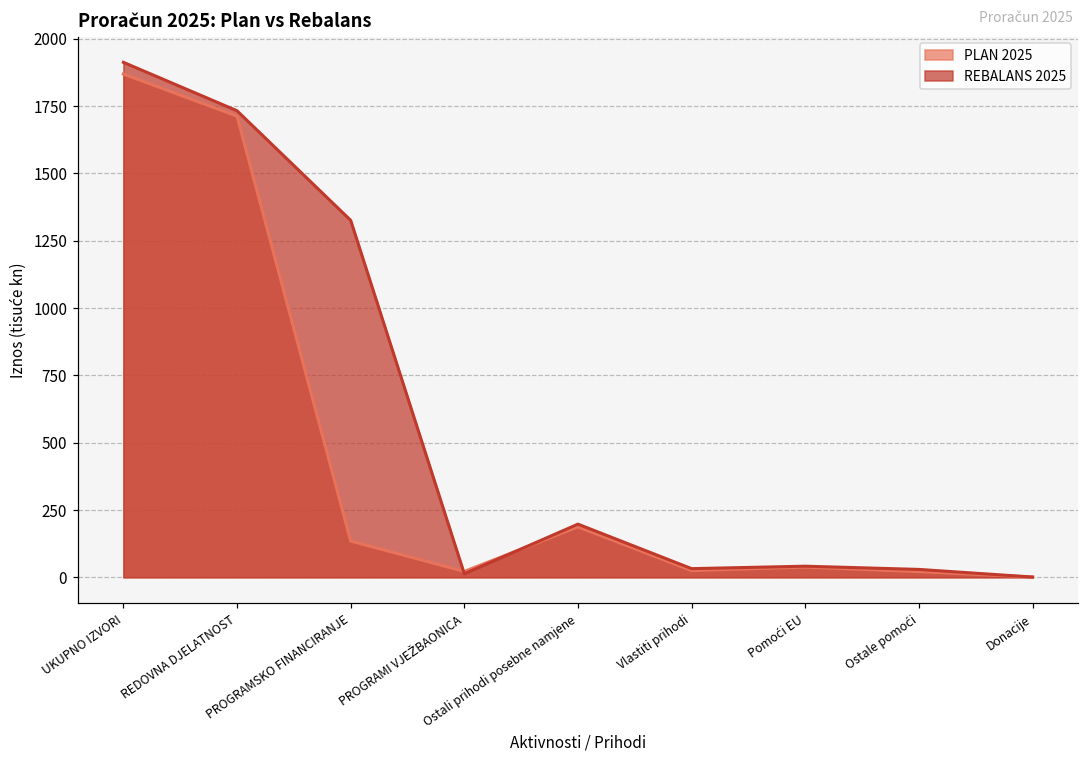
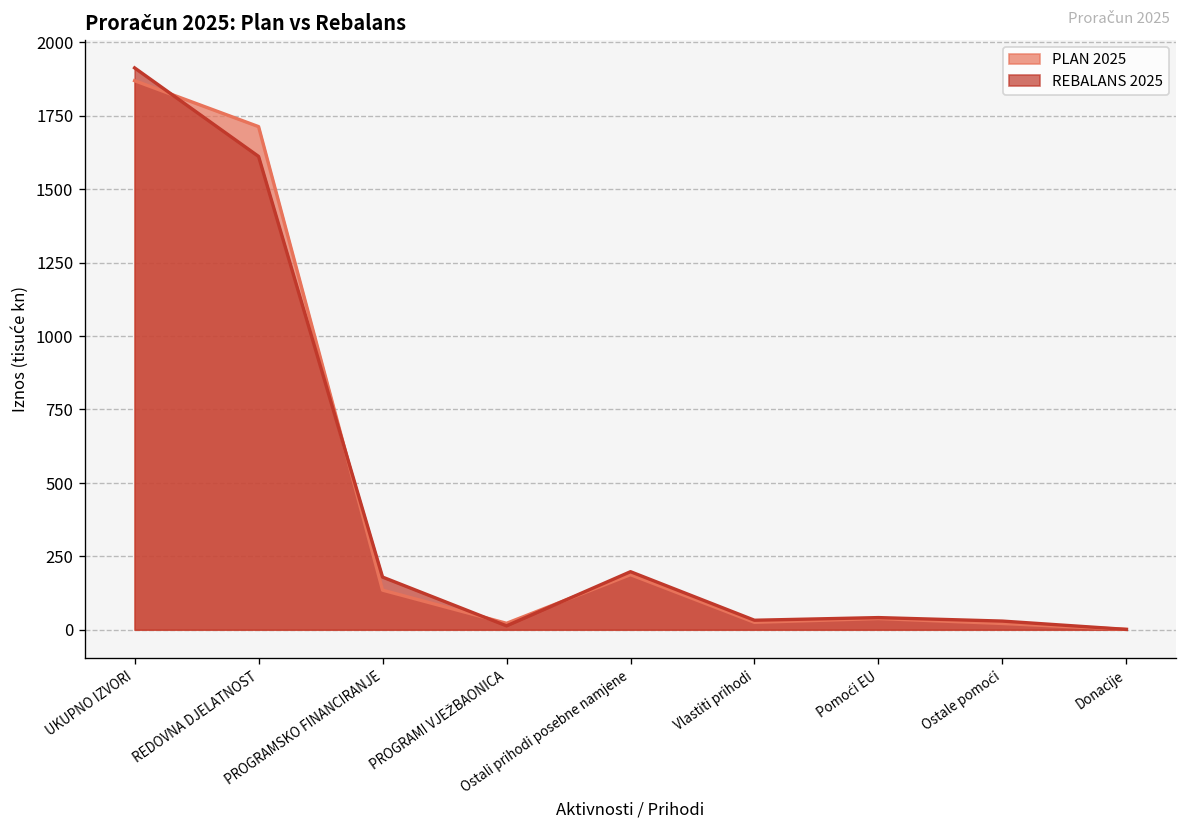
REBALANS 2025, REDOVNA DJELATNOST: 1730 -> 1610
REBALANS 2025, PROGRAMSKO FINANCIRANJE: 1330 -> 180
